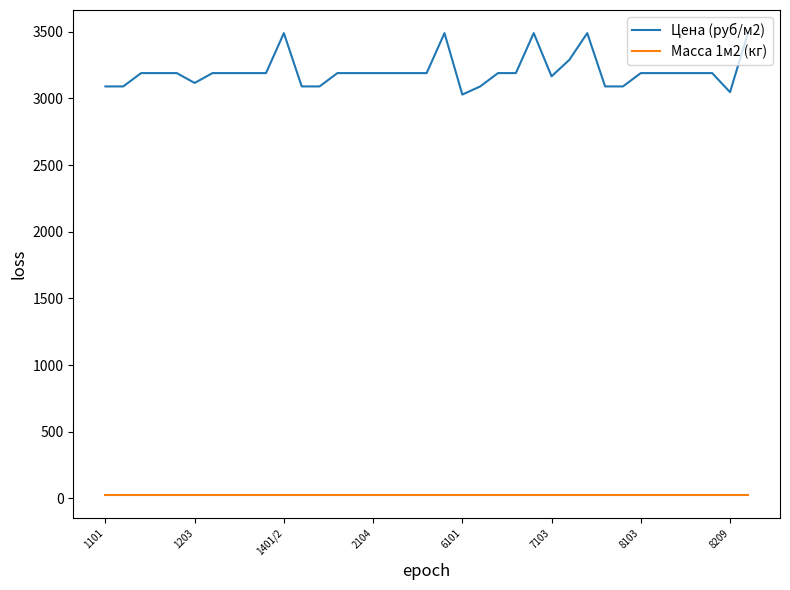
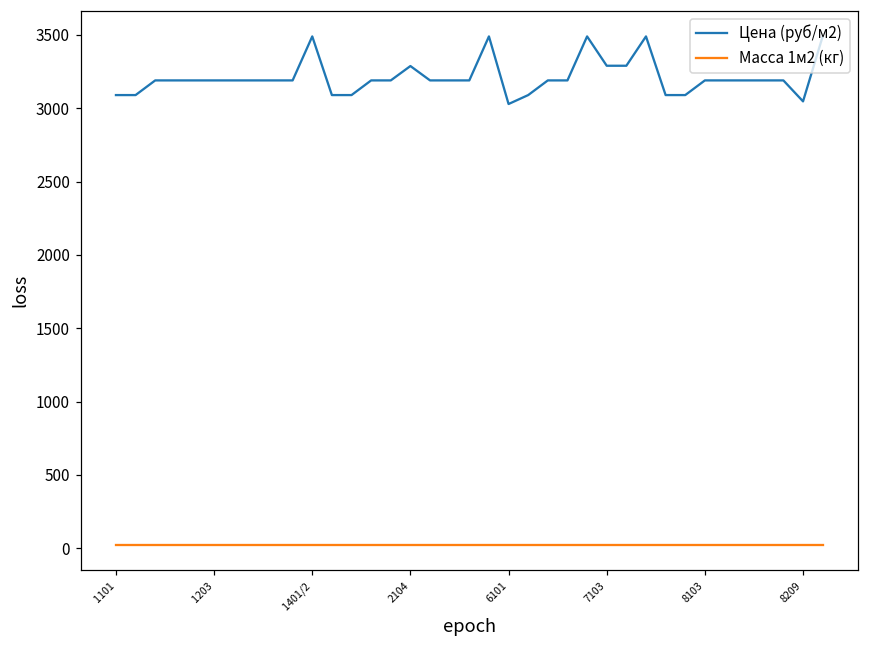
Цена (руб/м2), 1203: 3120 -> 3190
Цена (руб/м2), 2104: 3190 -> 3290
Цена (руб/м2), 7103: 3170 -> 3290
